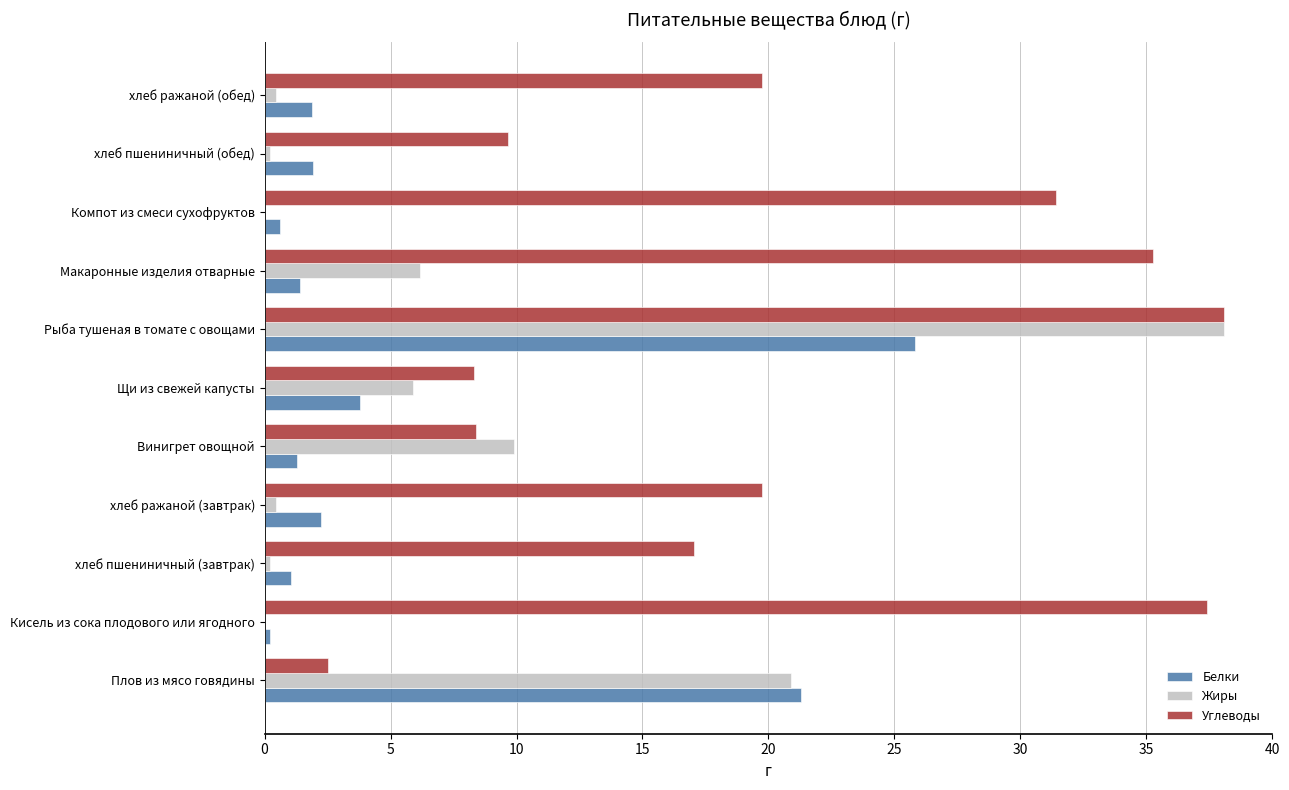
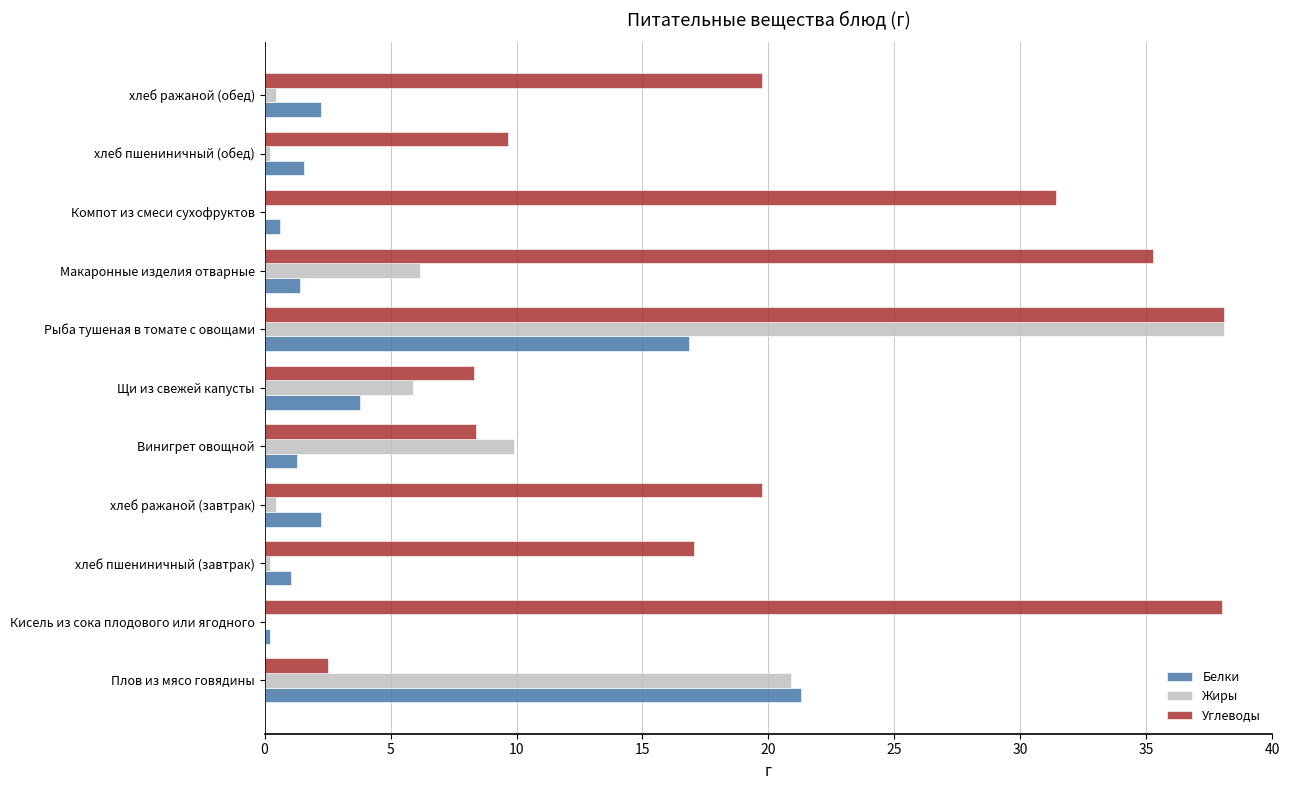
Белки, хлеб ражаной (обед): 1.9 -> 2.2
Белки, хлеб пшениничный (обед): 1.9 -> 1.6
Белки, Рыба тушеная в томате с овощами: 25.8 -> 16.9
Углеводы, Кисель из сока плодового или ягодного: 37.4 -> 38.0
